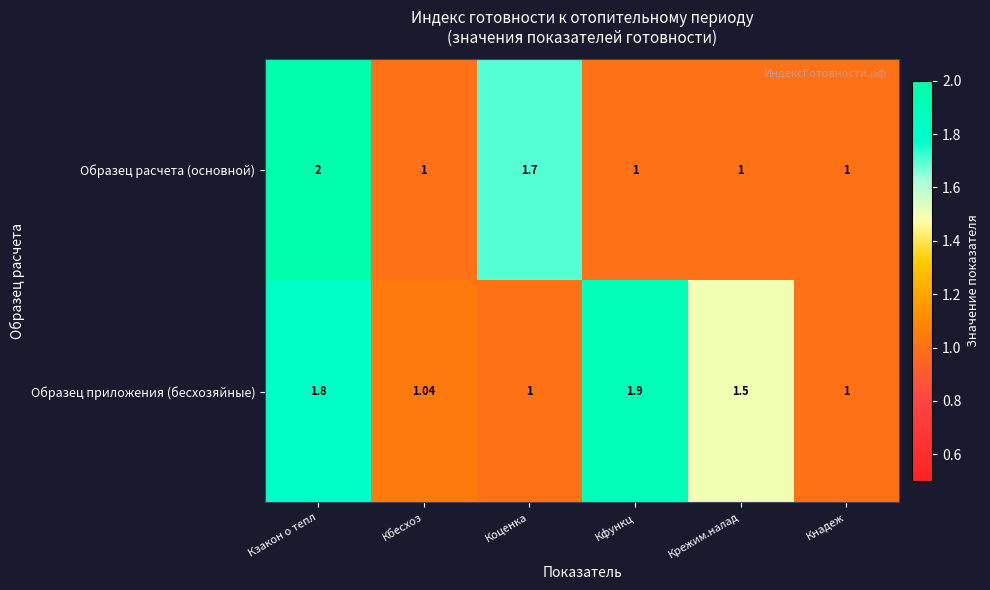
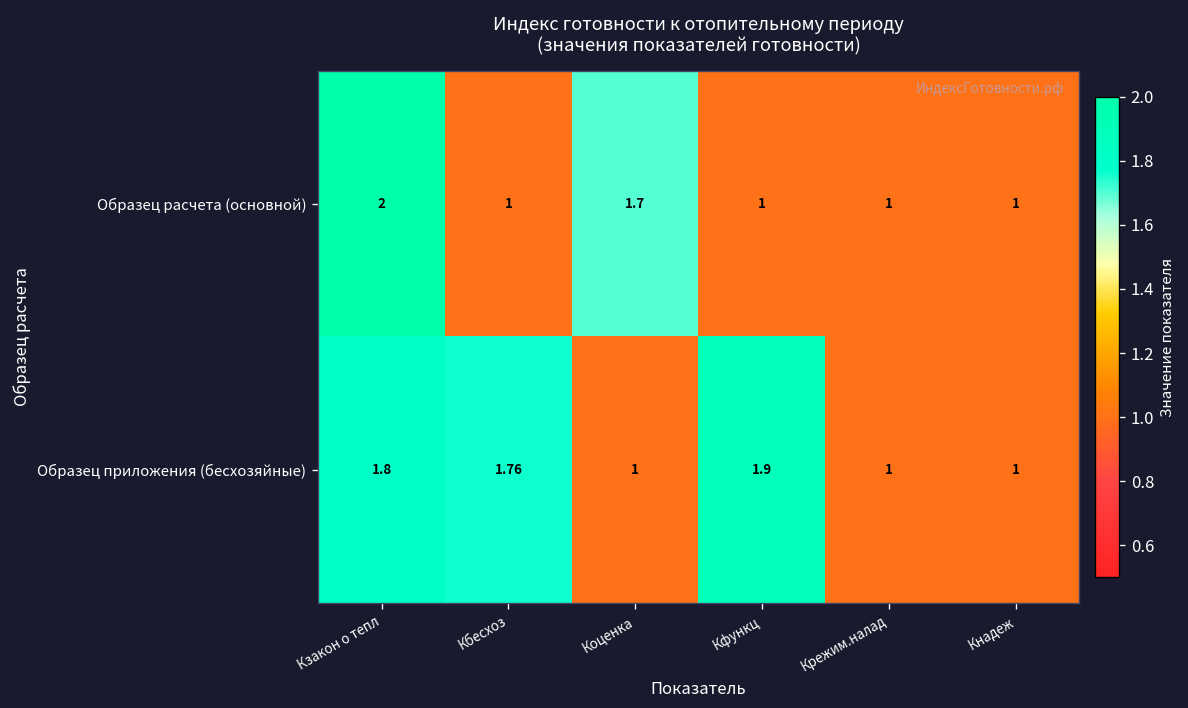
Образец приложения (бесхозяйные), Кбесхоз: 1.04 -> 1.76
Образец приложения (бесхозяйные), Крежим.налад: 1.5 -> 1
